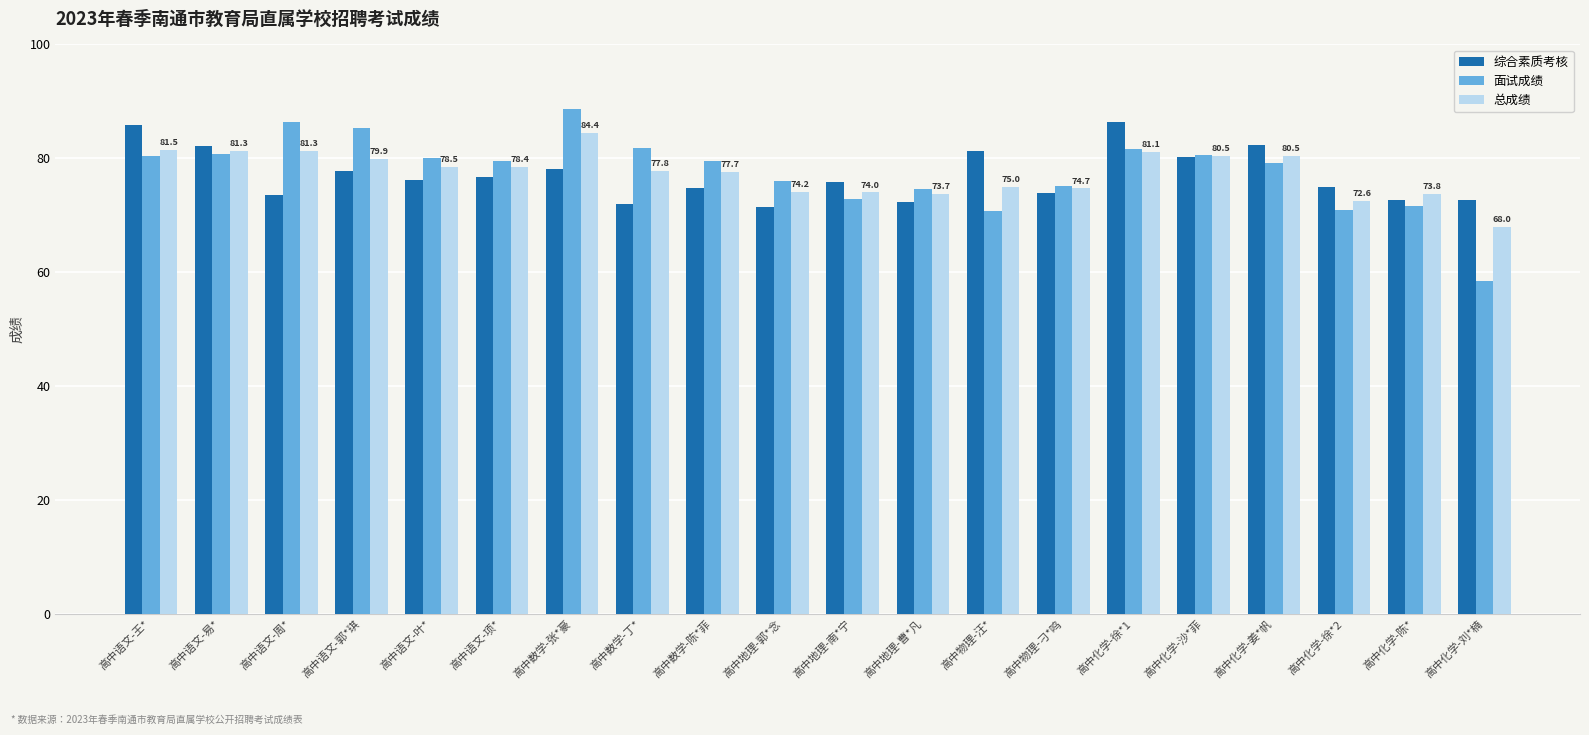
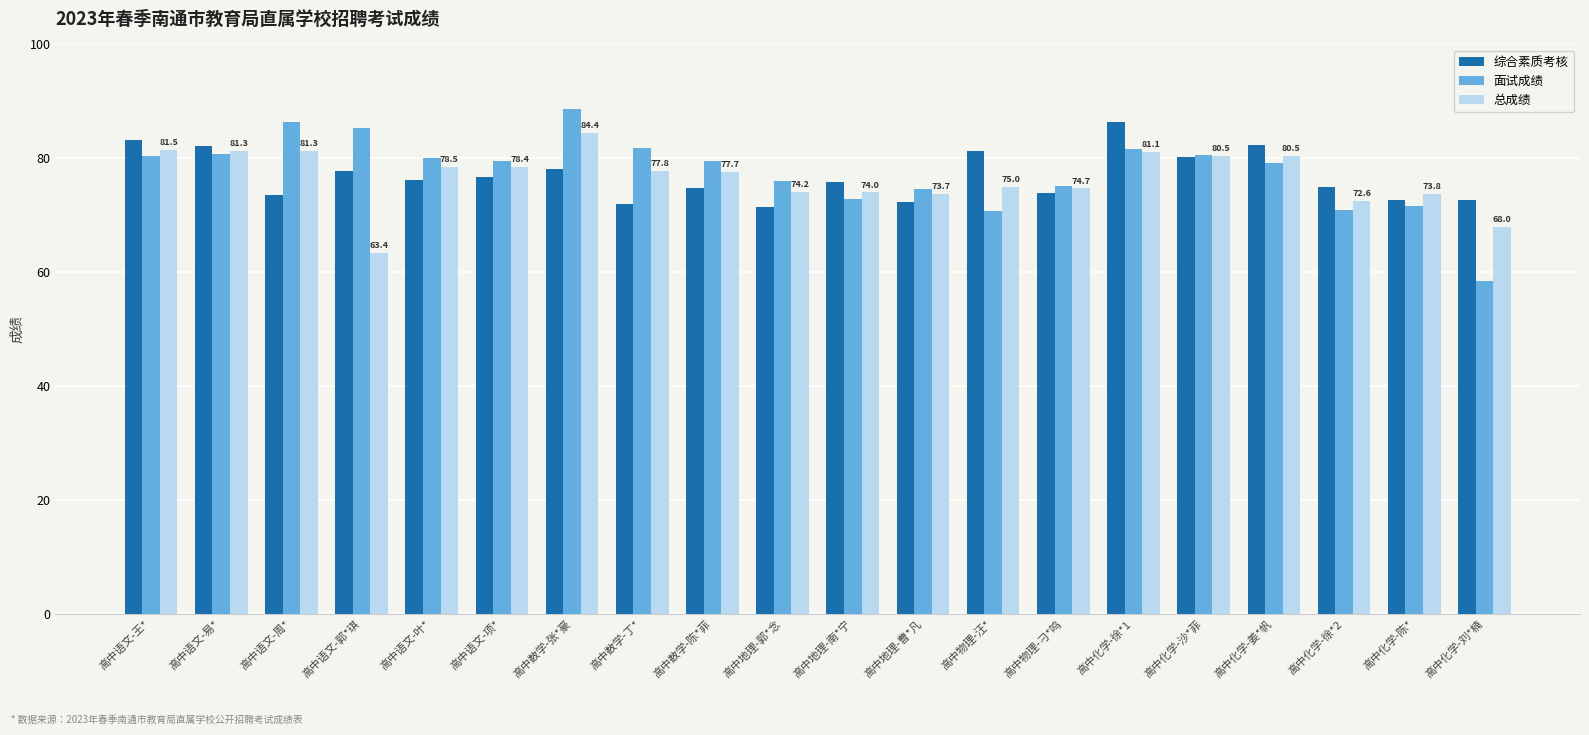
综合素质考核, 高中语文-王*: 86 -> 83
总成绩, 高中语文-郭*琪: 79.9 -> 63.4
